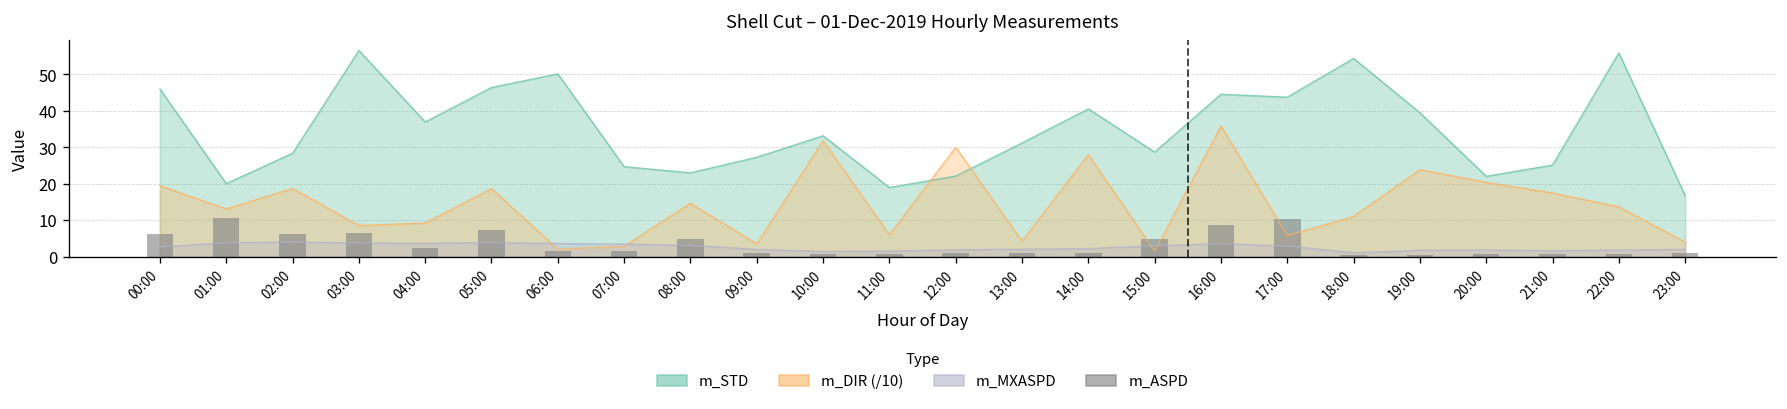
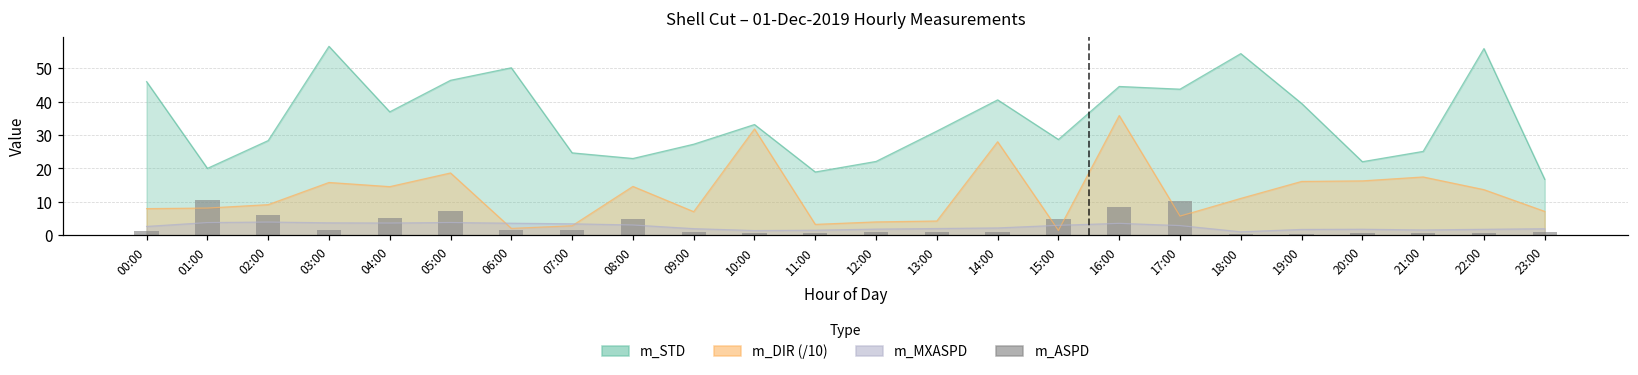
m_ASPD, 00:00: 6 -> 1
m_DIR (/10), 00:00: 19 -> 8
m_DIR (/10), 01:00: 13 -> 8
m_DIR (/10), 02:00: 19 -> 9
m_ASPD, 03:00: 7 -> 2
m_DIR (/10), 03:00: 9 -> 16
m_DIR (/10), 04:00: 9 -> 15
m_ASPD, 04:00: 2 -> 5
m_DIR (/10), 09:00: 4 -> 7
m_DIR (/10), 11:00: 6 -> 3
m_DIR (/10), 12:00: 30 -> 4
m_DIR (/10), 19:00: 24 -> 16
m_DIR (/10), 20:00: 20 -> 16
m_DIR (/10), 23:00: 4 -> 7
